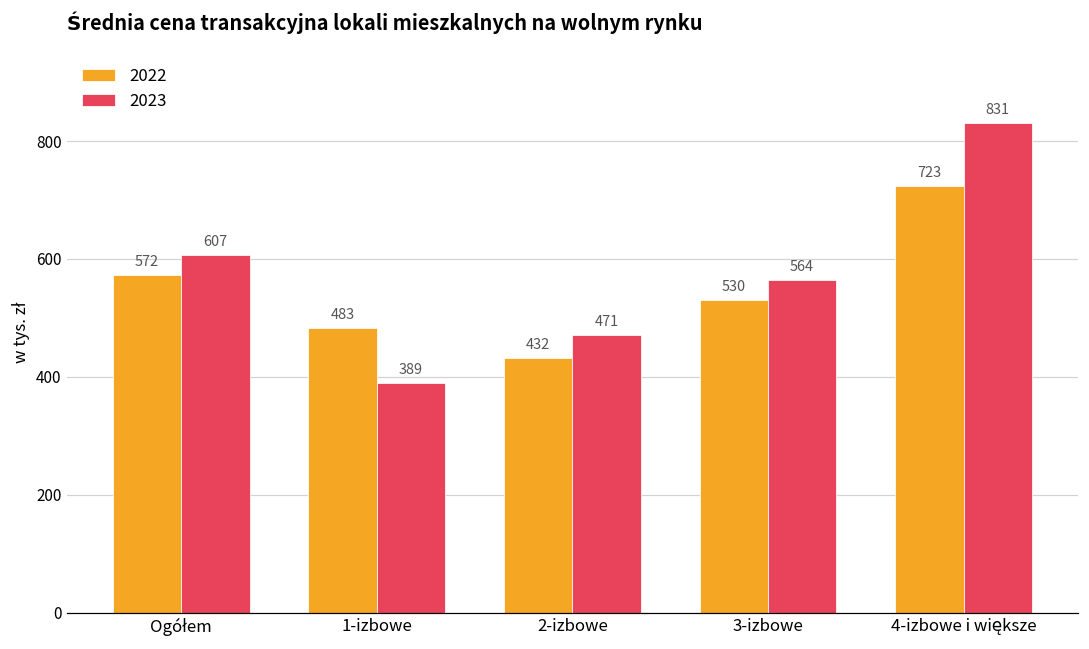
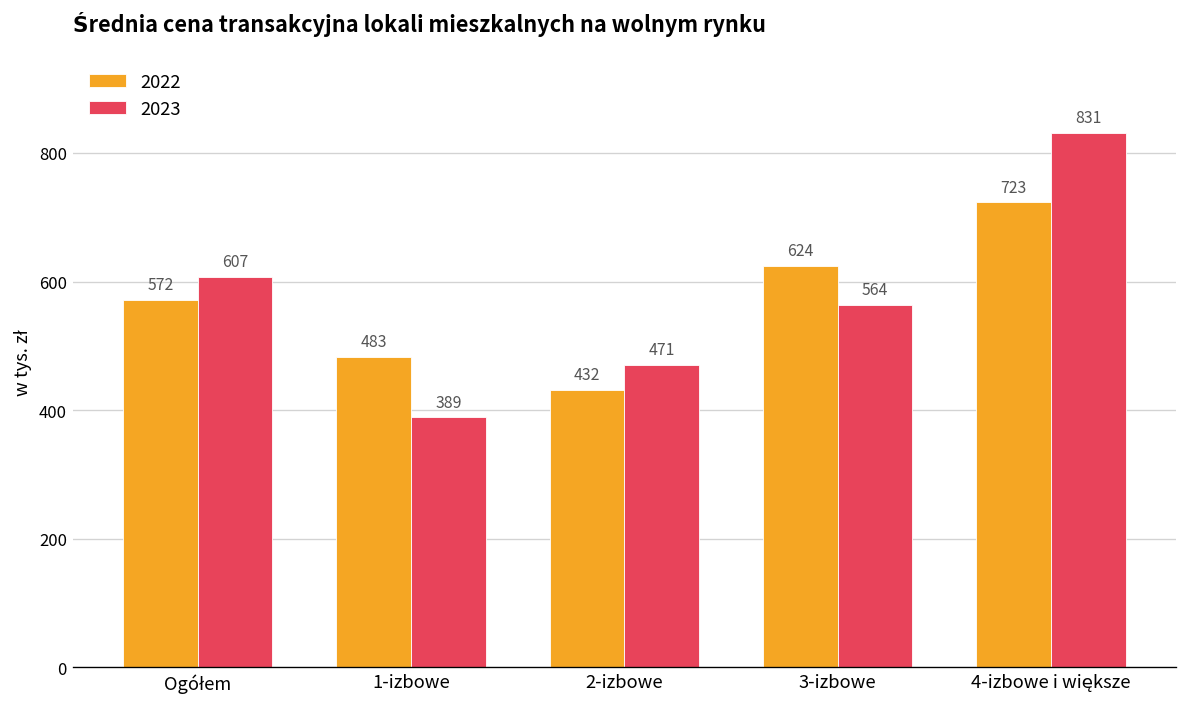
2022, 3-izbowe: 530 -> 624
